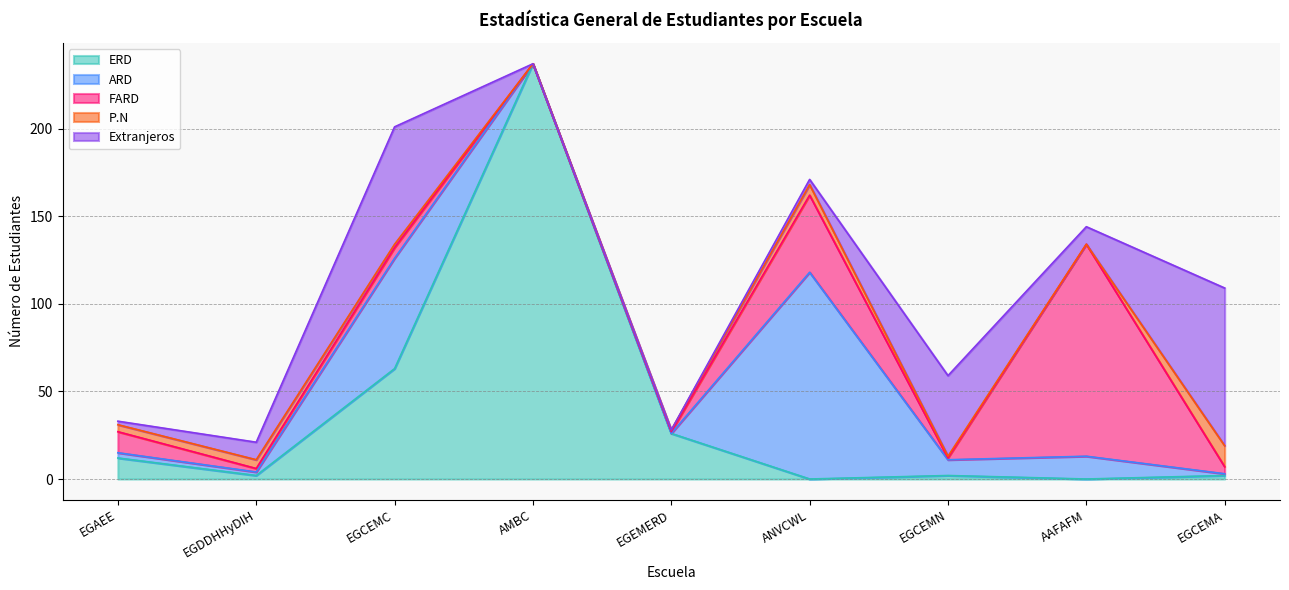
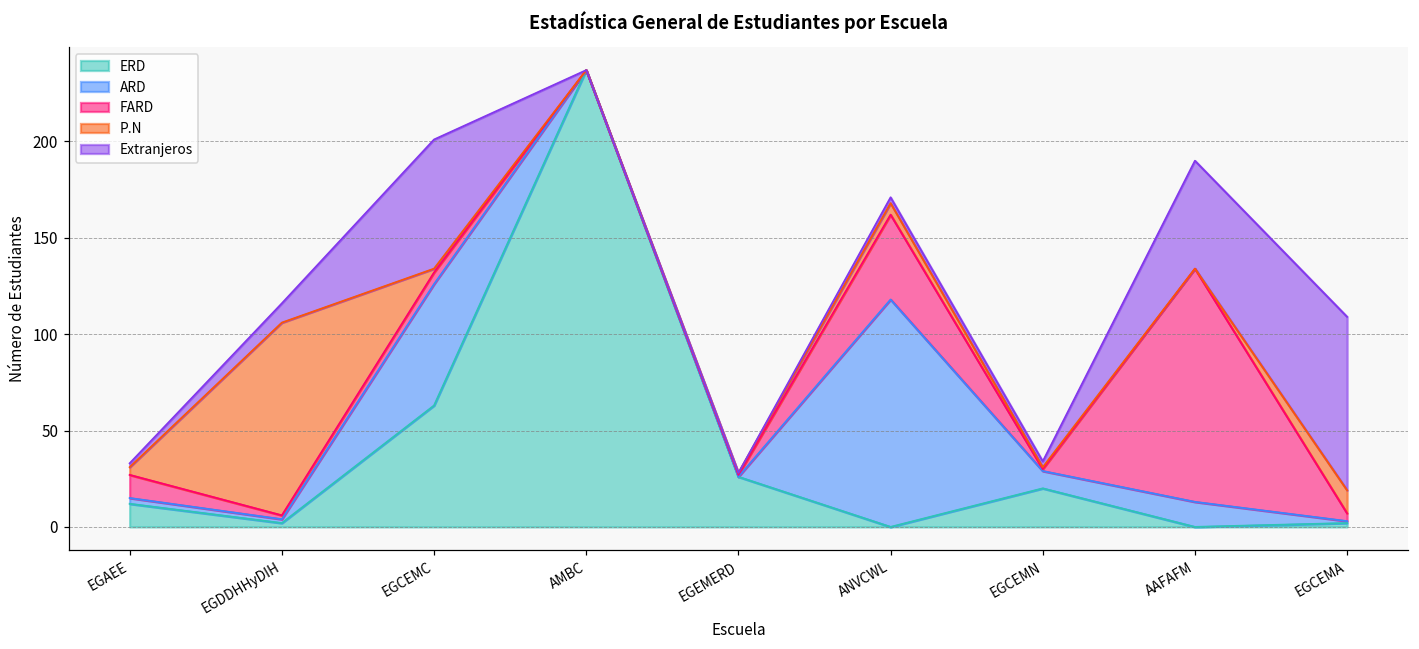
P.N, EGDDHHyDIH: 5 -> 100
ERD, EGCEMN: 2 -> 20
Extranjeros, EGCEMN: 46 -> 3
Extranjeros, AAFAFM: 10 -> 56
